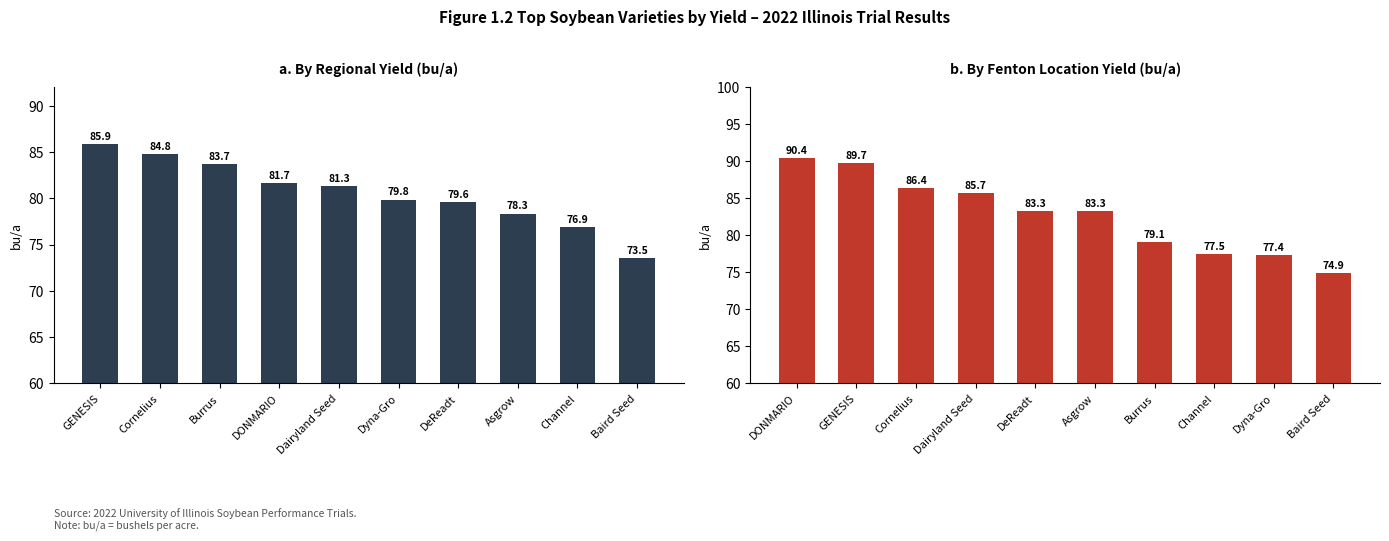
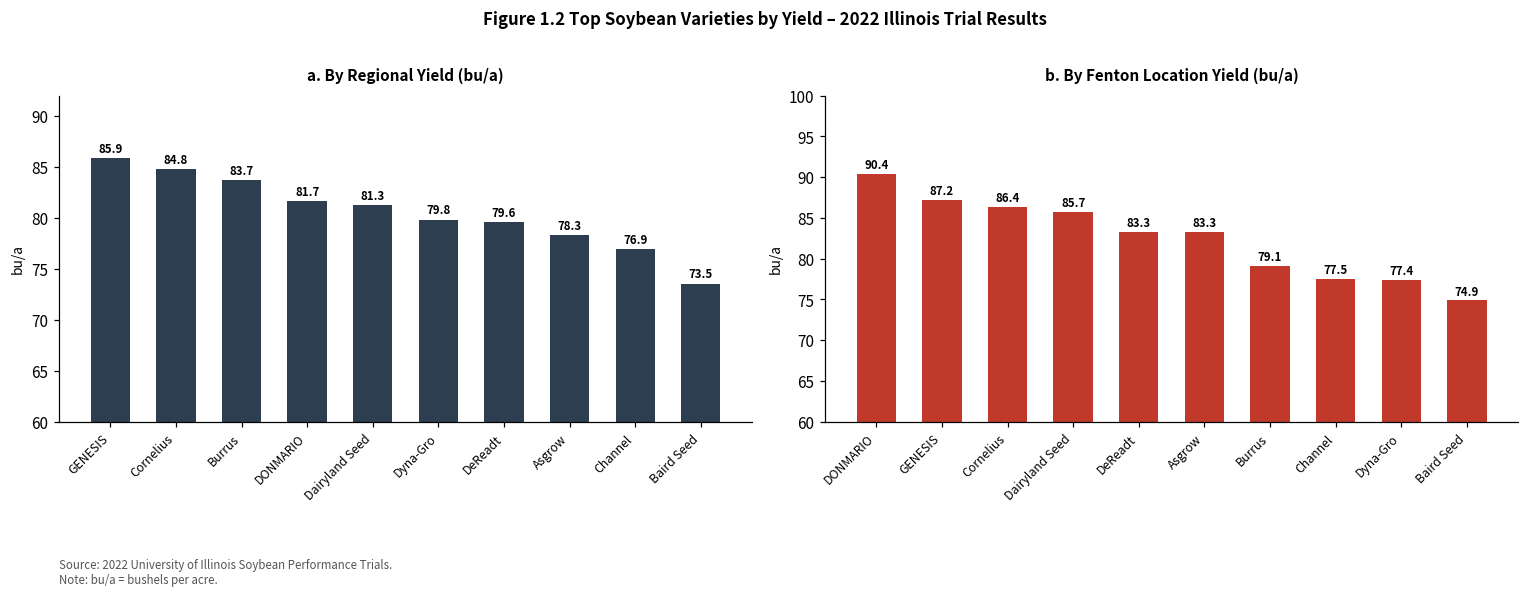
b. By Fenton Location Yield (bu/a), GENESIS: 89.7 -> 87.2
